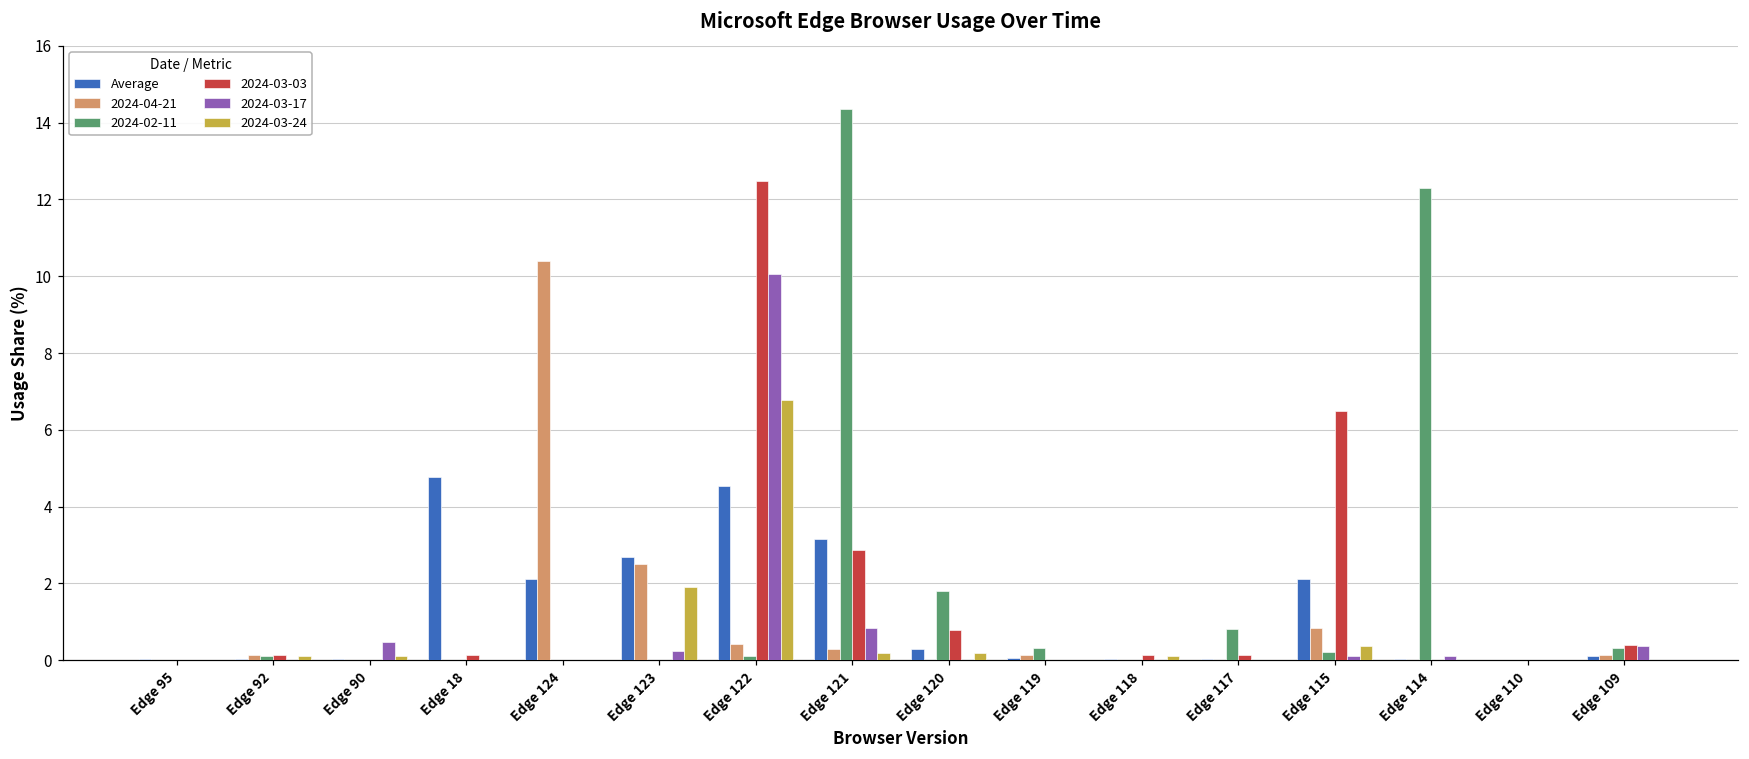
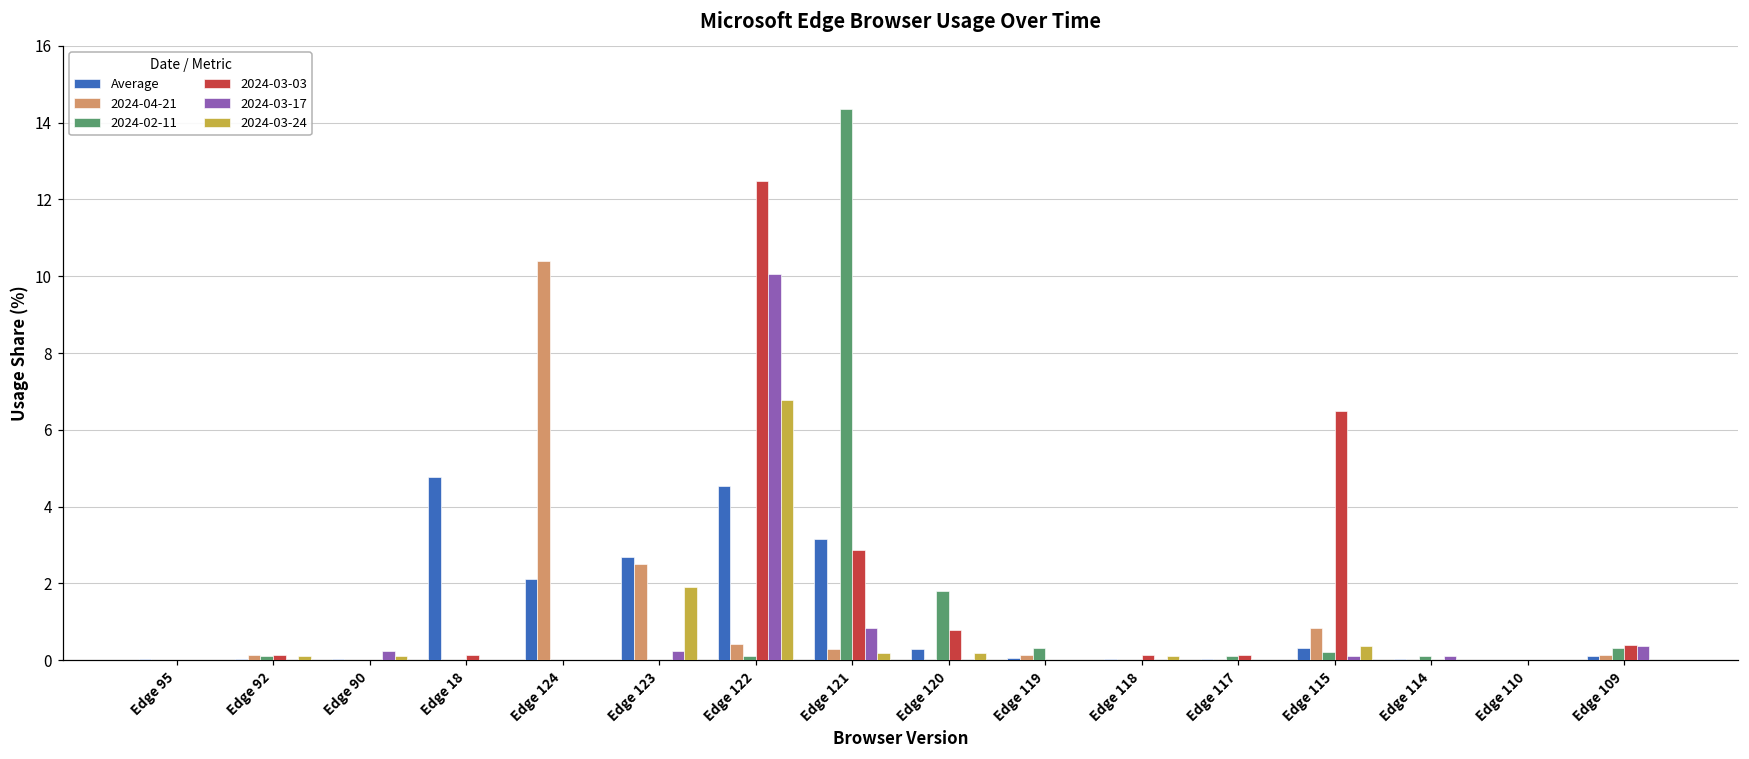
2024-03-17, Edge 90: 0.5 -> 0.2
2024-02-11, Edge 117: 0.8 -> 0.1
Average, Edge 115: 2.1 -> 0.3
2024-02-11, Edge 114: 12.3 -> 0.1
